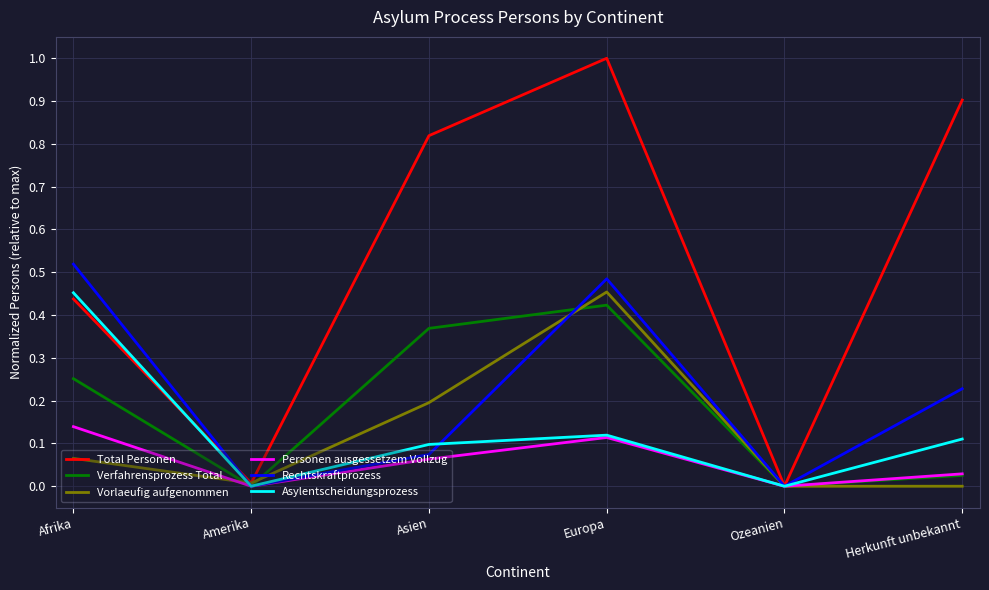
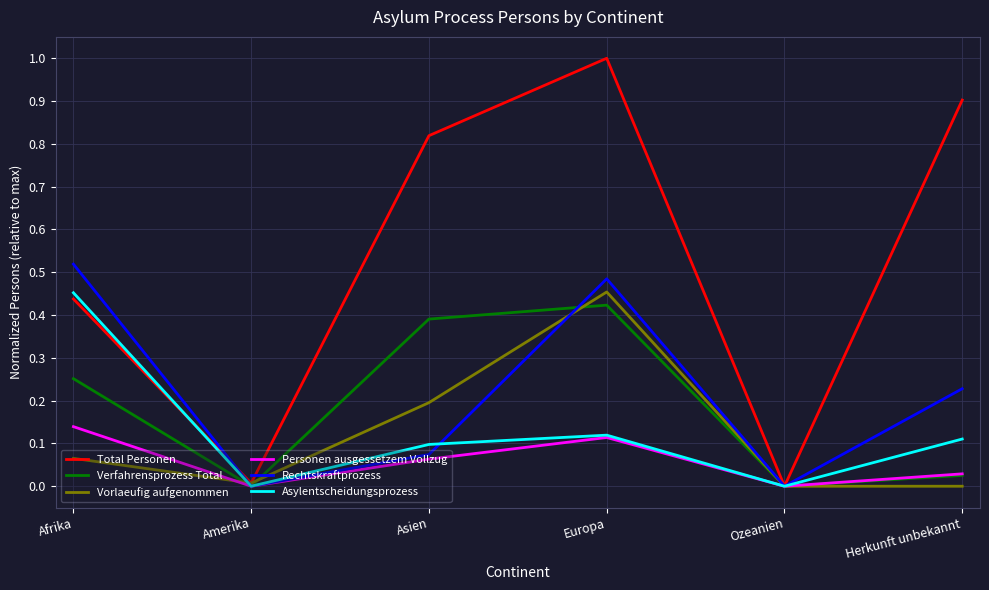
Verfahrensprozess Total, Asien: 0.37 -> 0.39
